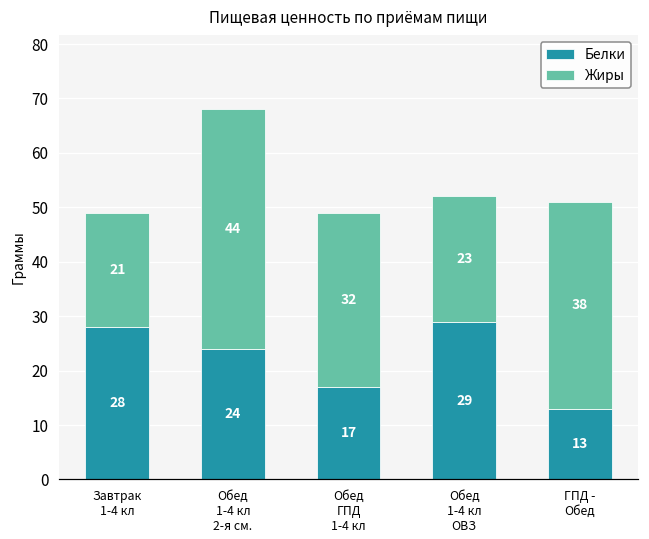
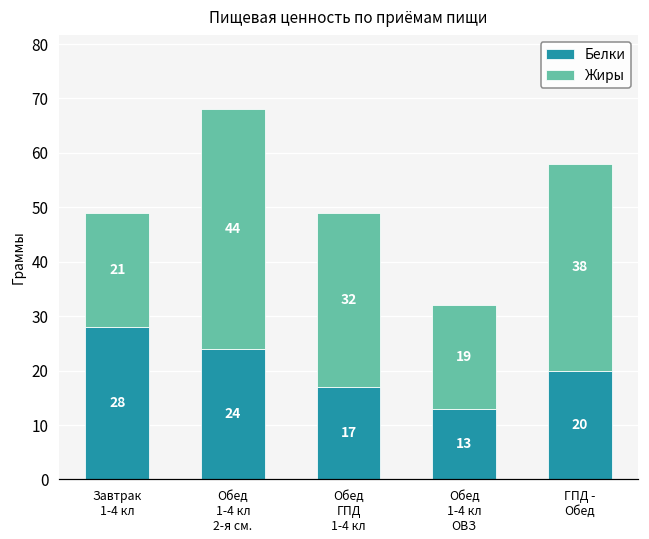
Белки, Обед 1-4 кл ОВЗ: 29 -> 13
Жиры, Обед 1-4 кл ОВЗ: 23 -> 19
Белки, ГПД - Обед: 13 -> 20
